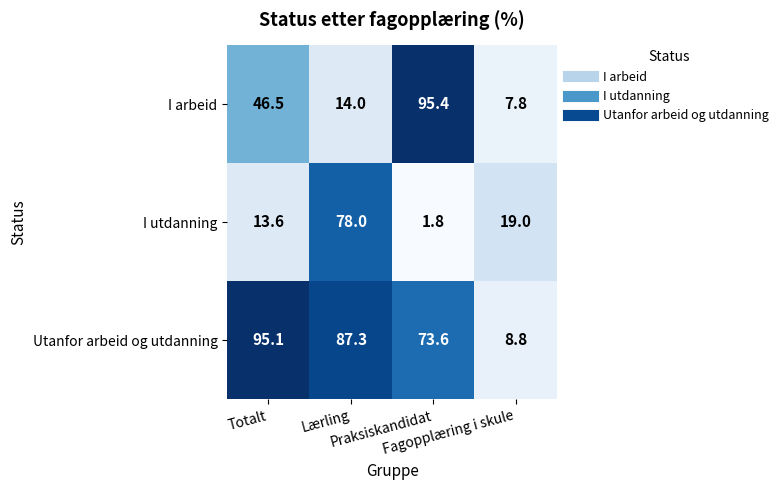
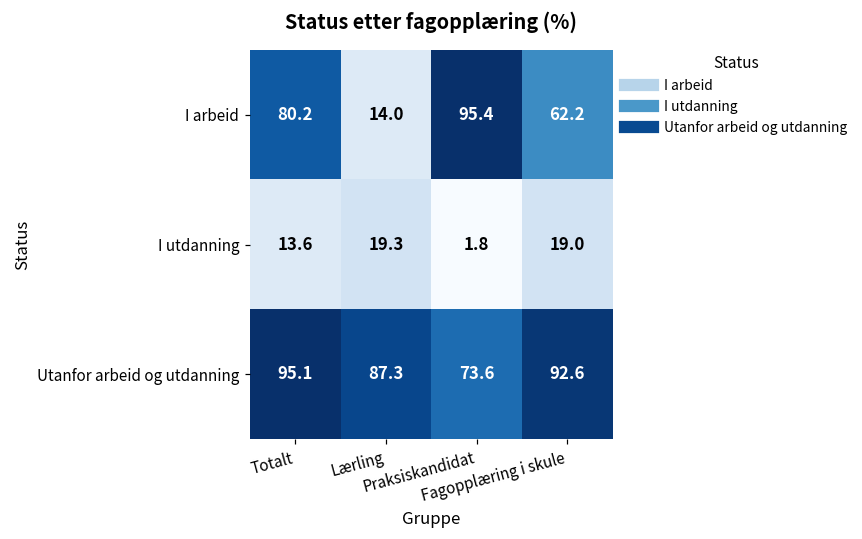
I arbeid, Totalt: 46.5 -> 80.2
I arbeid, Fagopplæring i skule: 7.8 -> 62.2
I utdanning, Lærling: 78.0 -> 19.3
Utanfor arbeid og utdanning, Fagopplæring i skule: 8.8 -> 92.6
